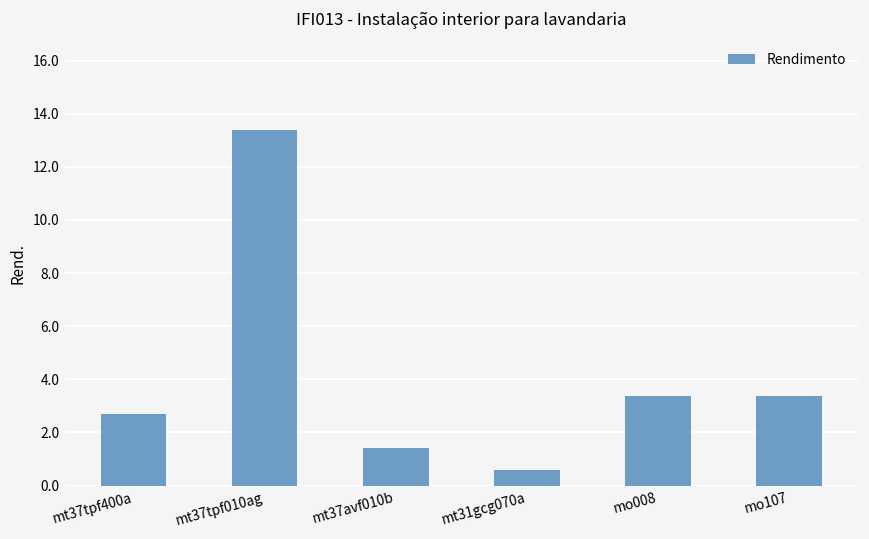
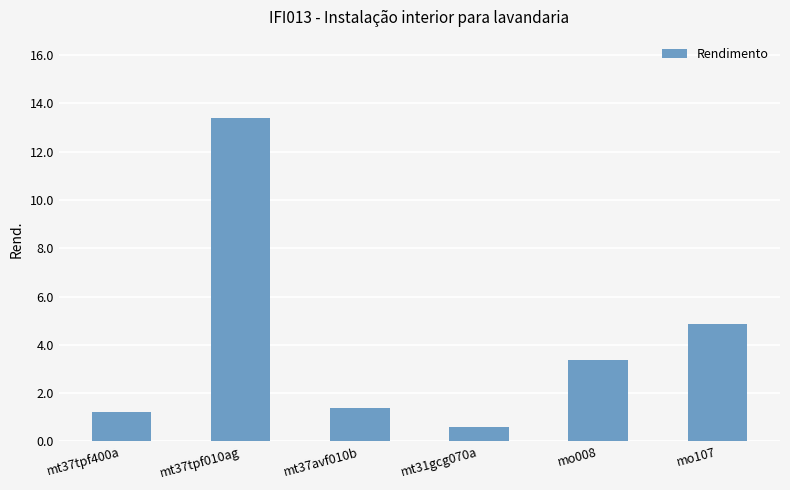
mt37tpf400a: 2.7 -> 1.2
mo107: 3.4 -> 4.9
